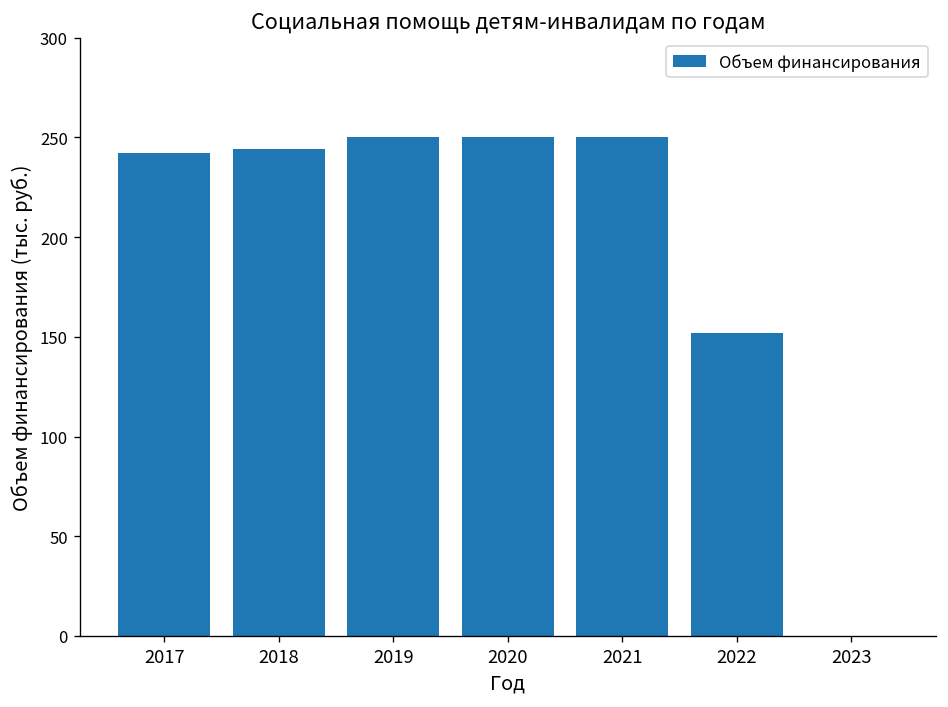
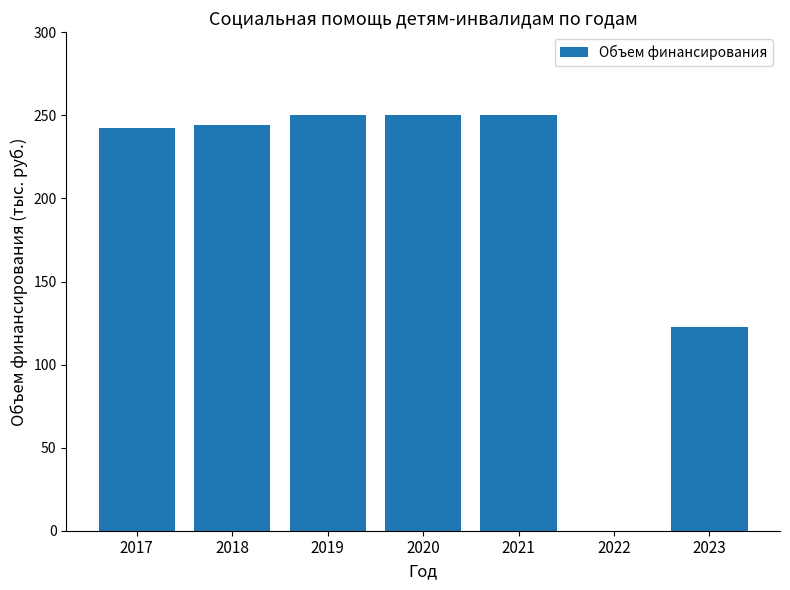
2022: 152 -> 0
2023: 0 -> 123
